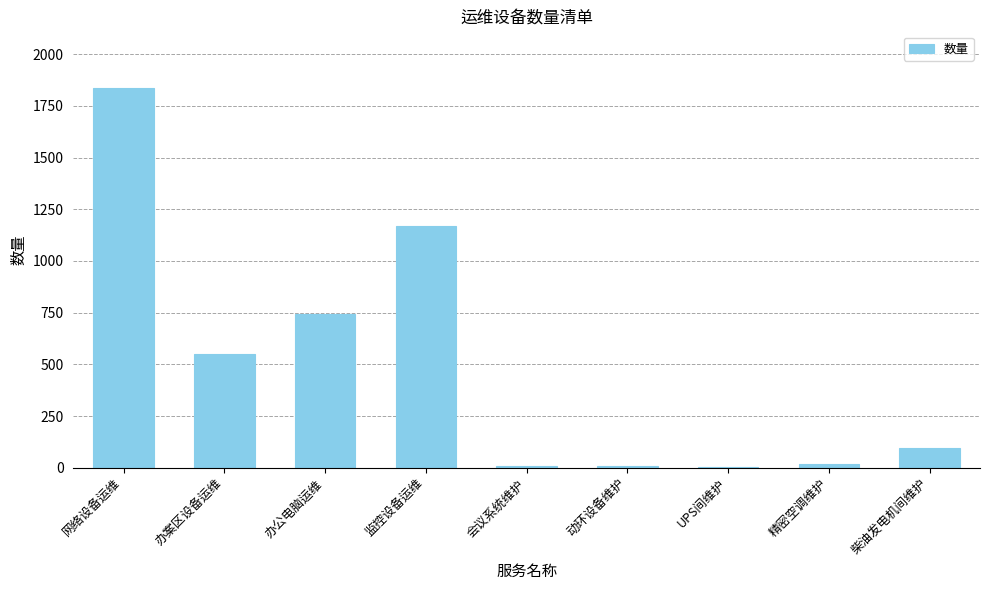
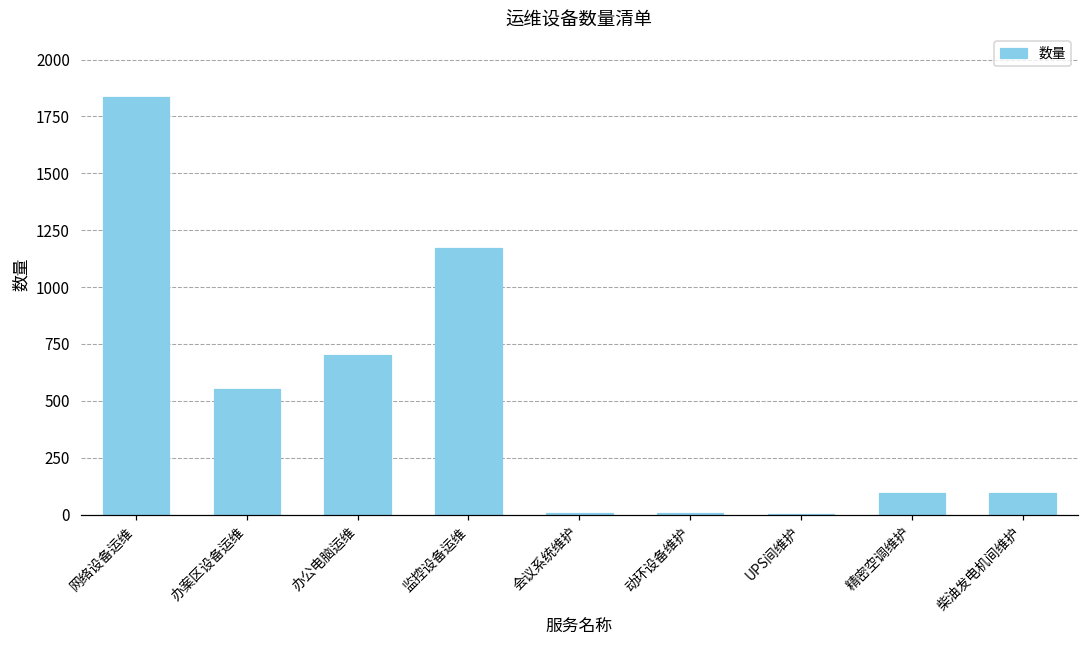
办公电脑运维: 750 -> 700
精密空调维护: 20 -> 100
